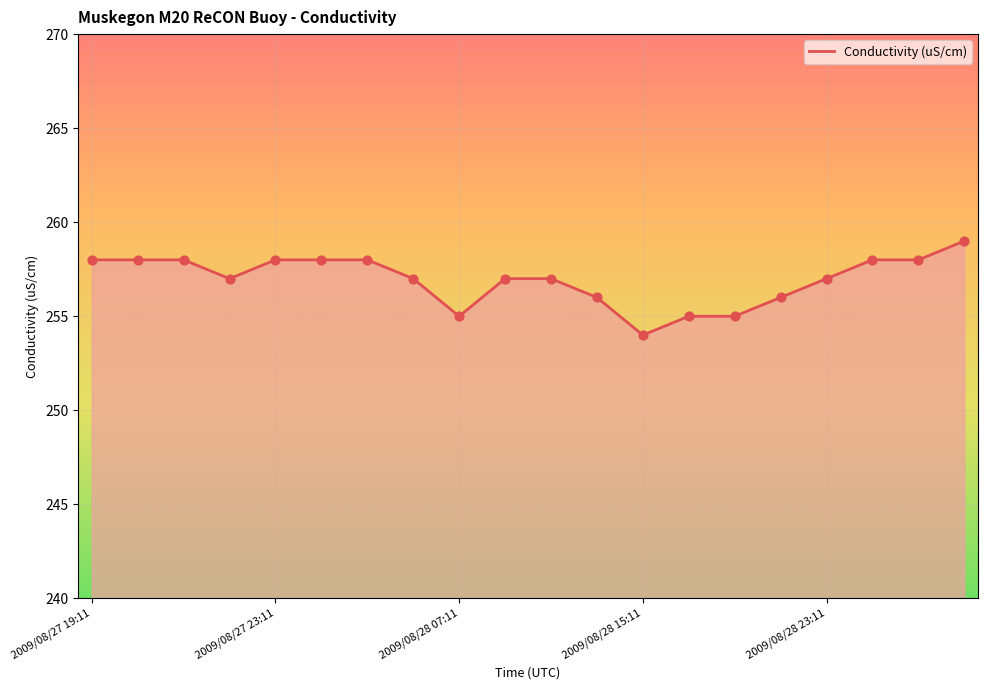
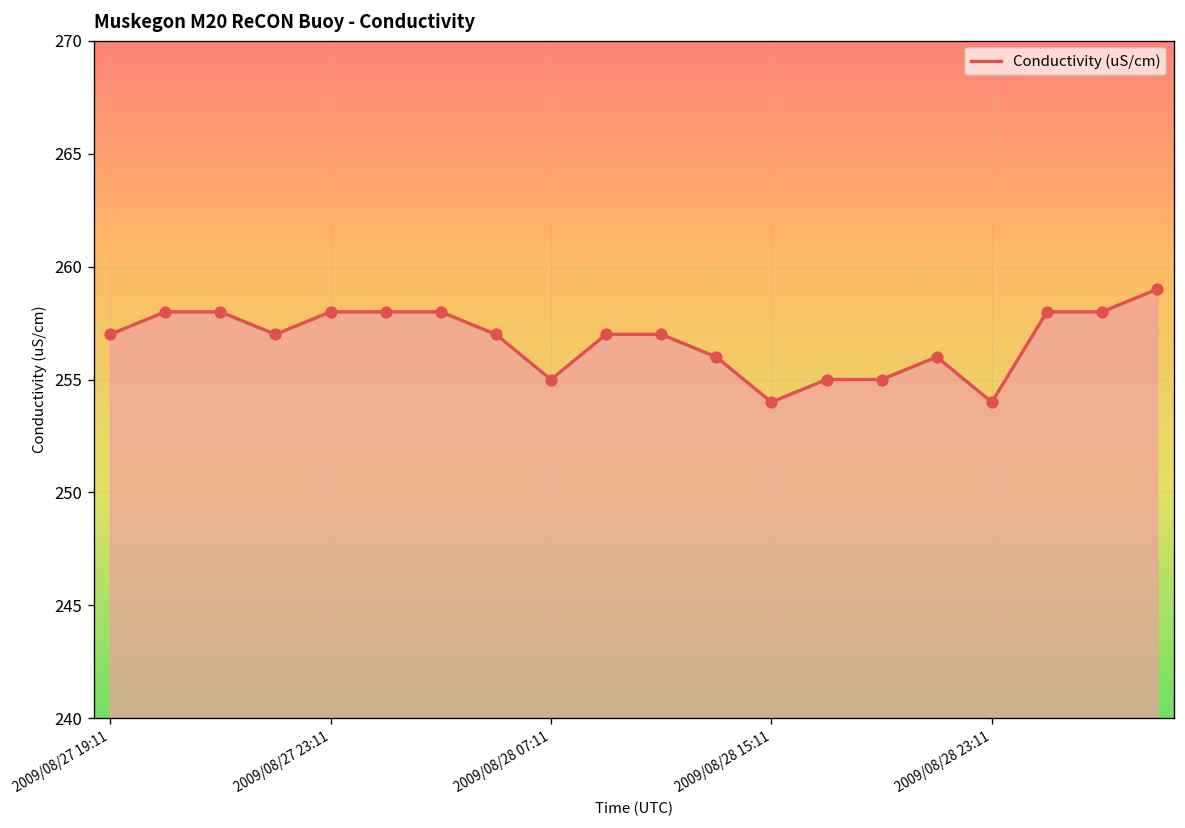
2009/08/27 19:11: 258 -> 257
2009/08/28 23:11: 257 -> 254
